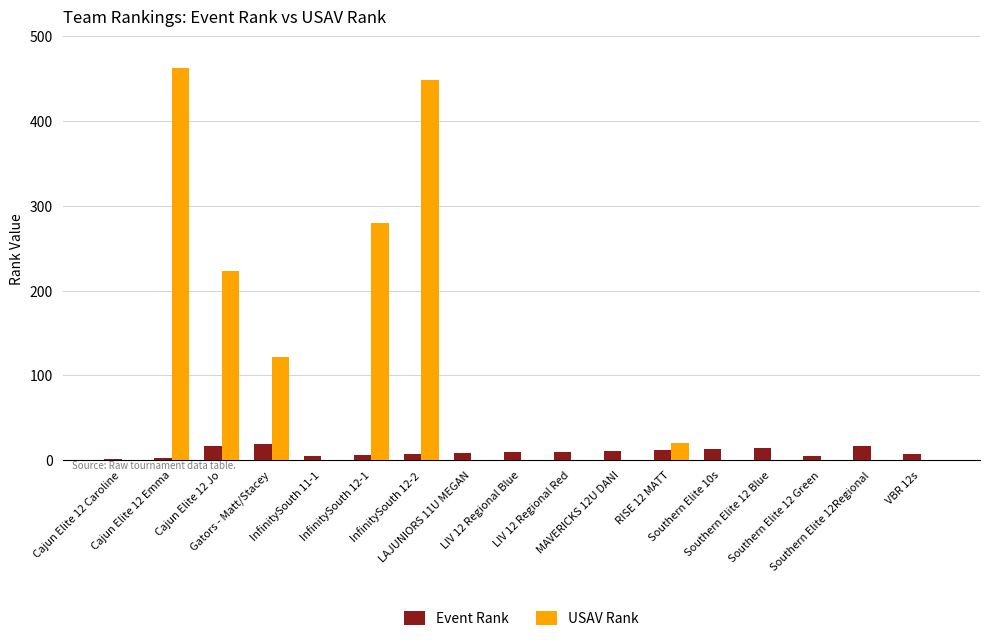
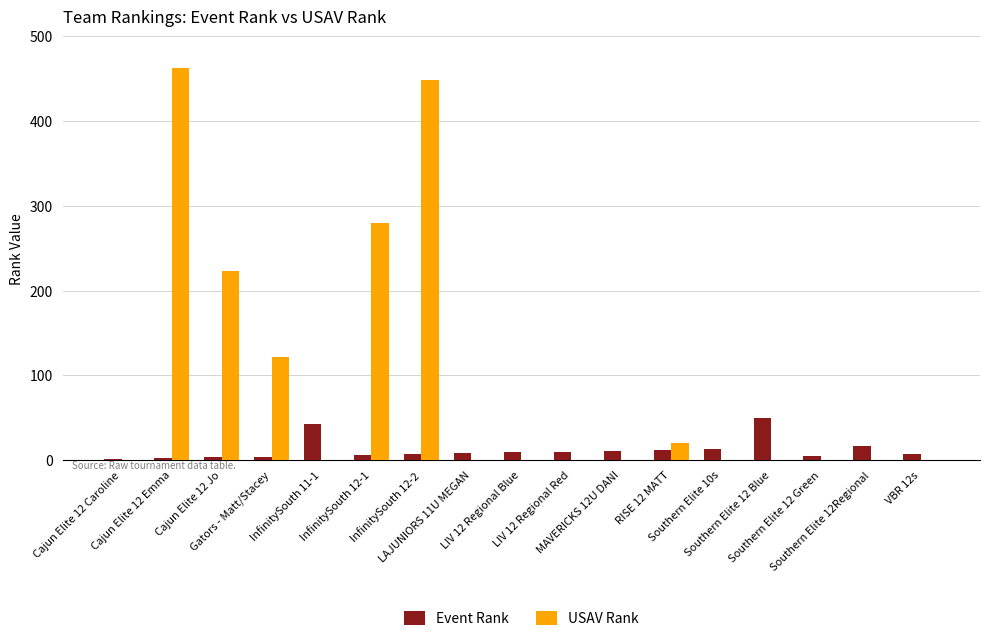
Event Rank, Cajun Elite 12 Jo: 20 -> 0
Event Rank, Gators - Matt/Stacey: 20 -> 0
Event Rank, InfinitySouth 11-1: 10 -> 40
Event Rank, Southern Elite 12 Blue: 10 -> 50
